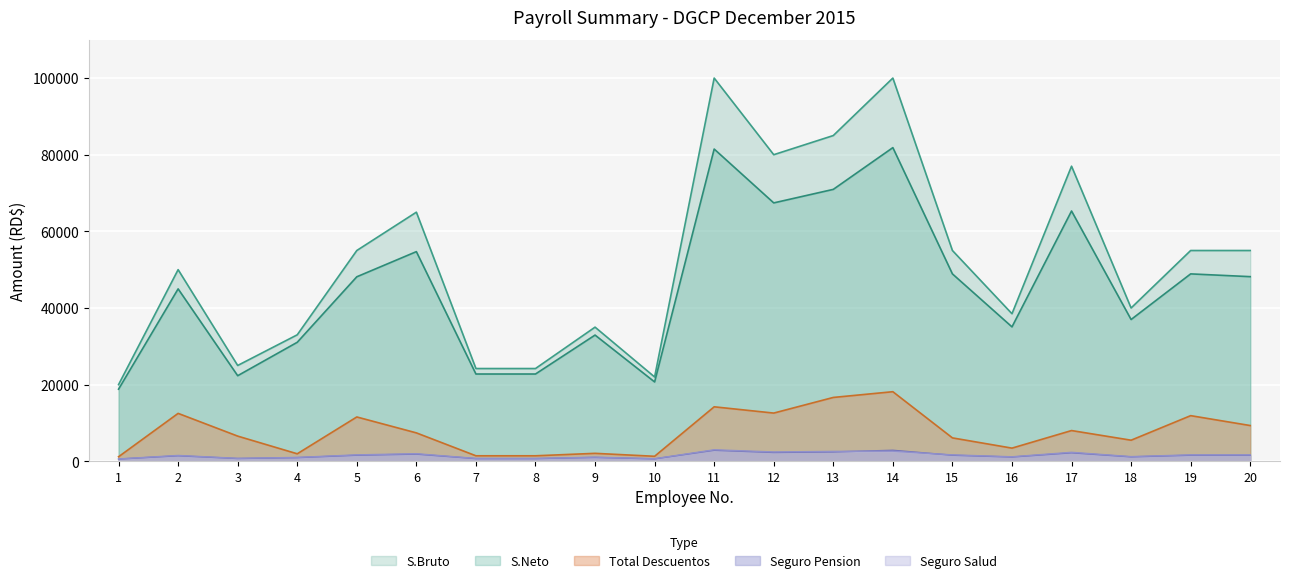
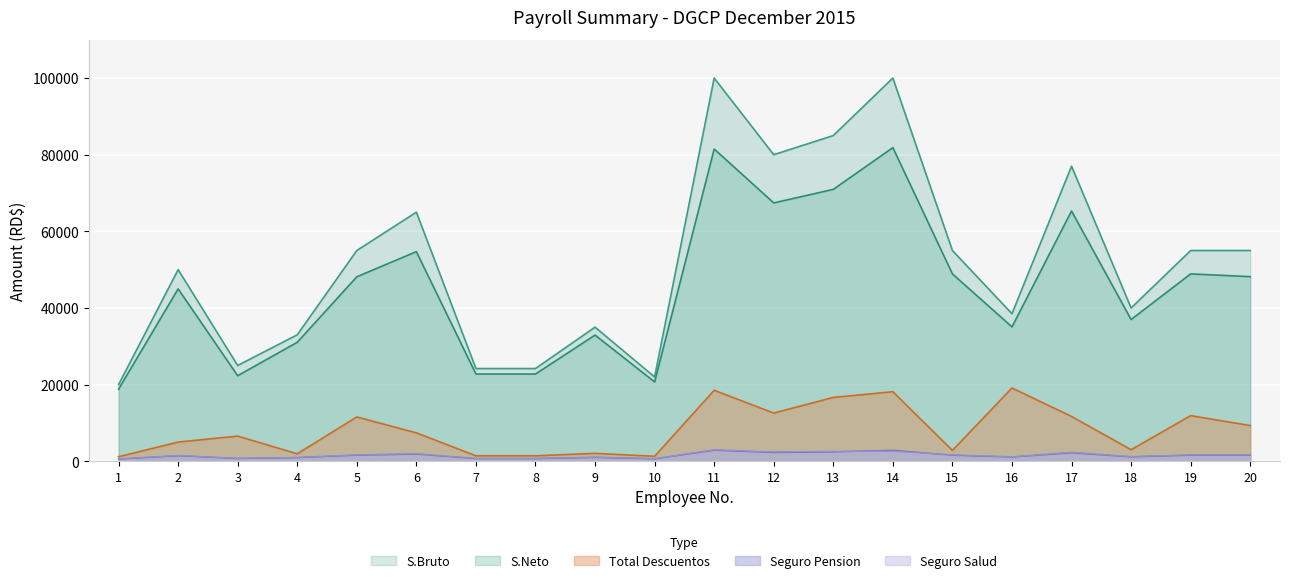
Total Descuentos, 2: 12000 -> 5000
Total Descuentos, 11: 14000 -> 19000
Total Descuentos, 15: 6000 -> 3000
Total Descuentos, 16: 3000 -> 19000
Total Descuentos, 17: 8000 -> 12000
Total Descuentos, 18: 5000 -> 3000
